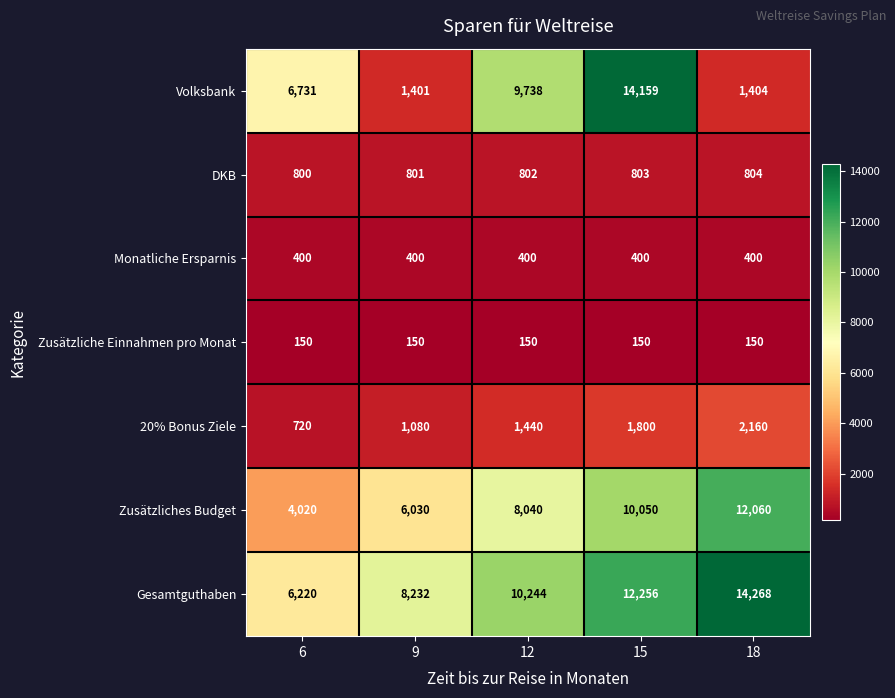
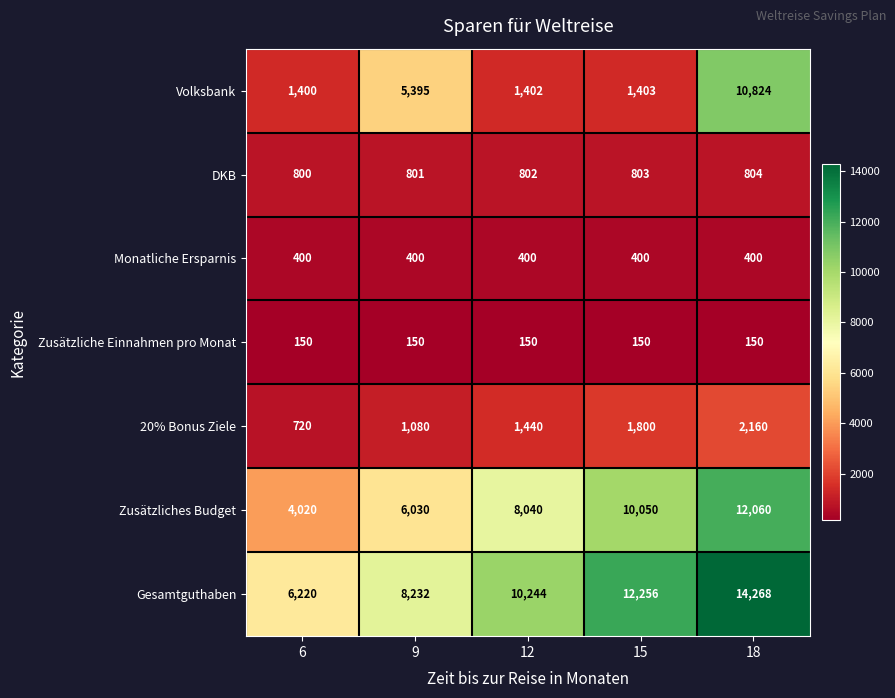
Volksbank, 6: 6,731 -> 1,400
Volksbank, 9: 1,401 -> 5,395
Volksbank, 12: 9,738 -> 1,402
Volksbank, 15: 14,159 -> 1,403
Volksbank, 18: 1,404 -> 10,824
